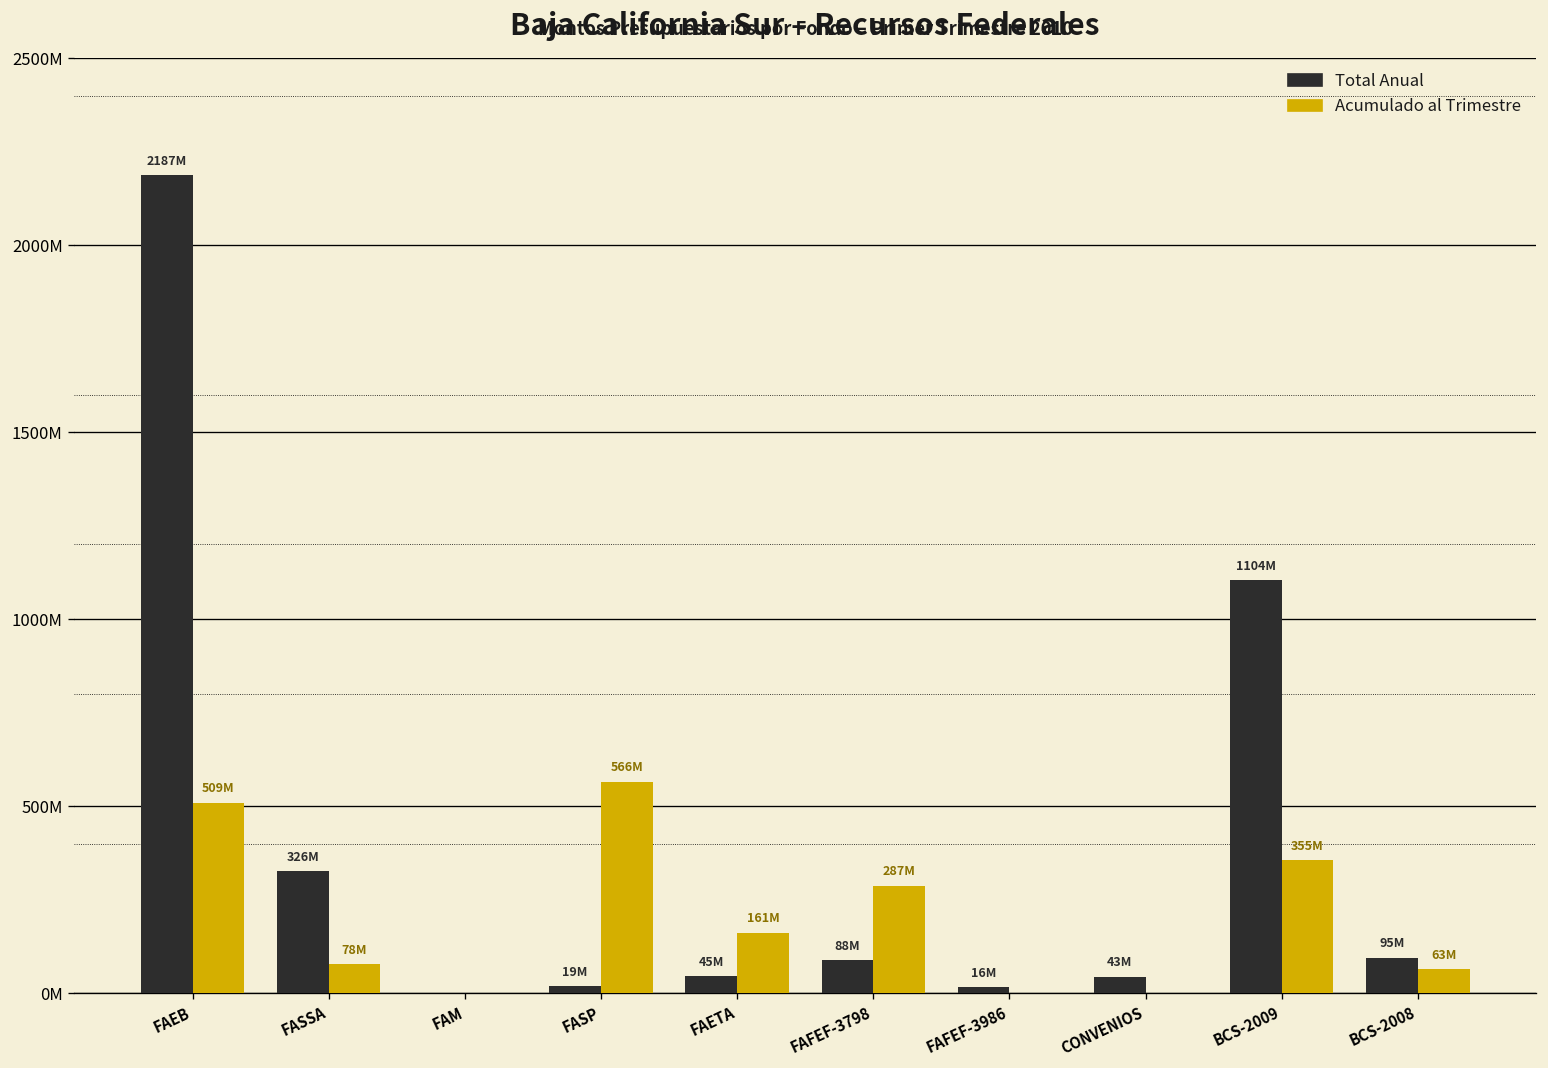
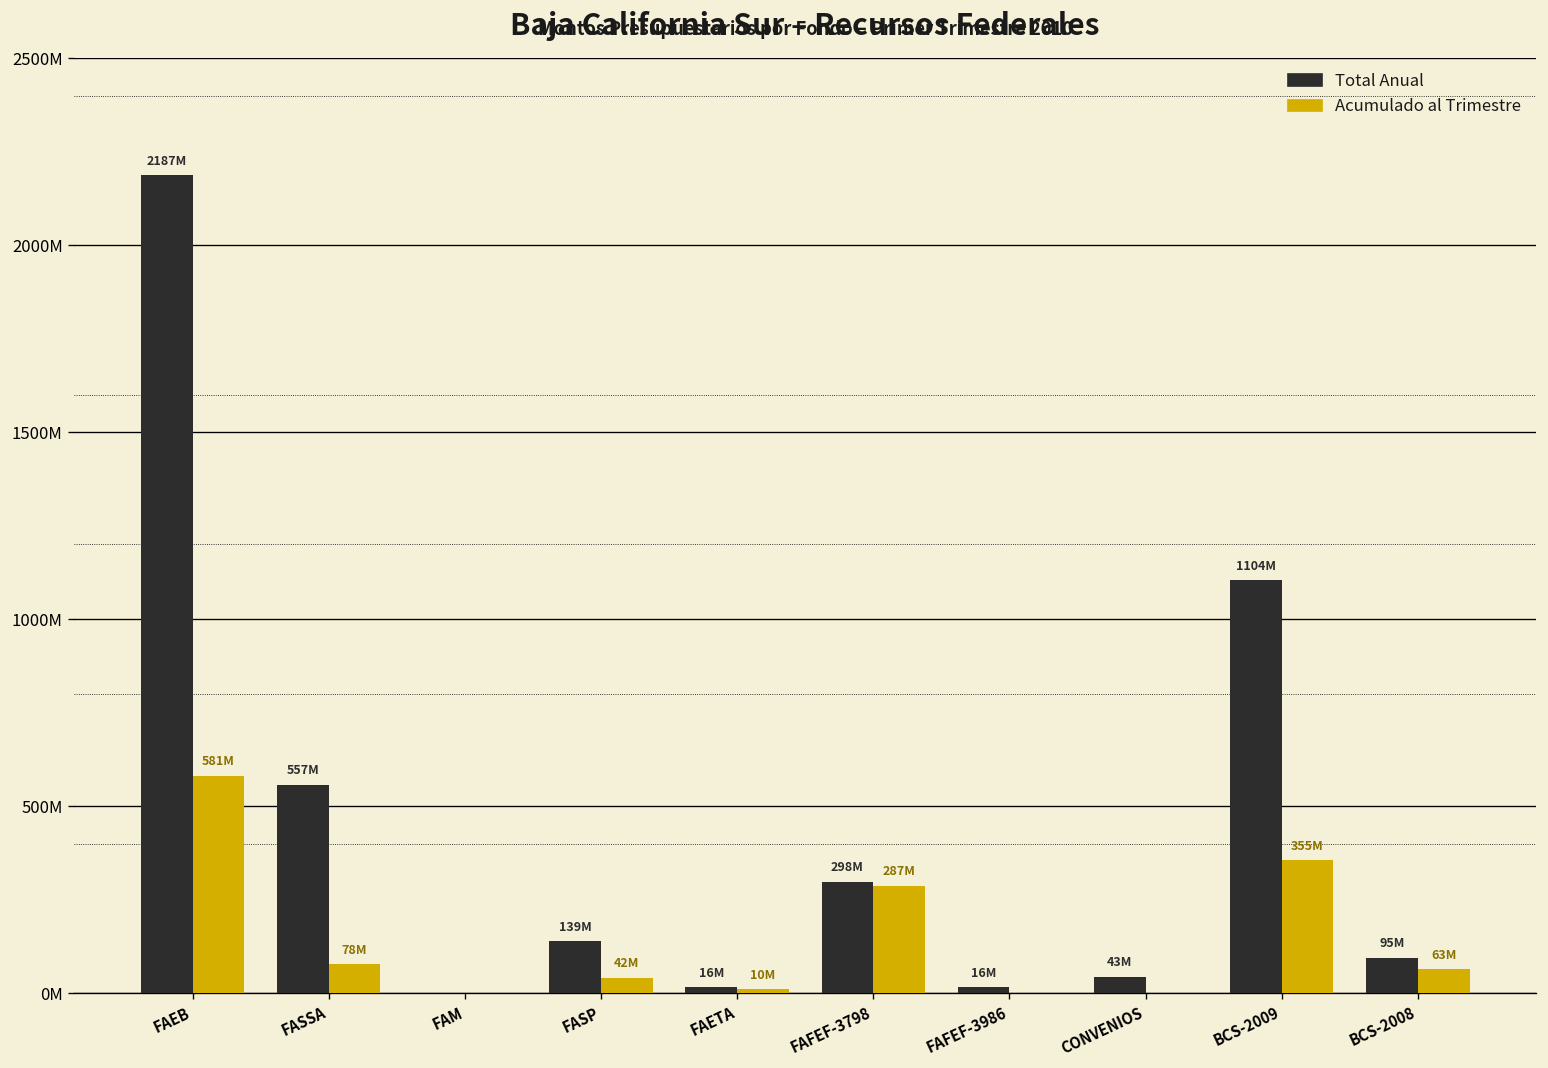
Acumulado al Trimestre, FAEB: 509M -> 581M
Total Anual, FASSA: 326M -> 557M
Total Anual, FASP: 19M -> 139M
Acumulado al Trimestre, FASP: 566M -> 42M
Total Anual, FAETA: 45M -> 16M
Acumulado al Trimestre, FAETA: 161M -> 10M
Total Anual, FAFEF-3798: 88M -> 298M
